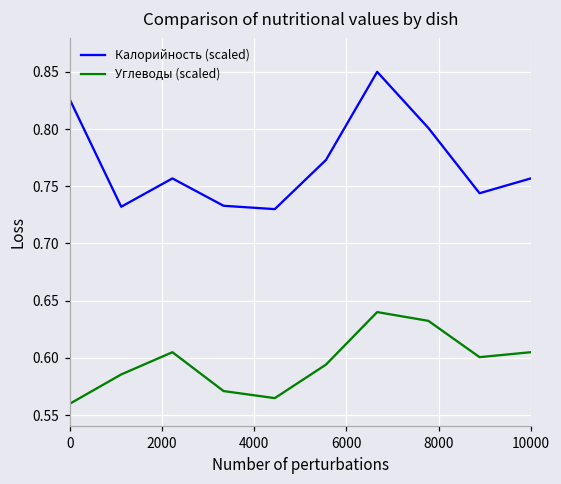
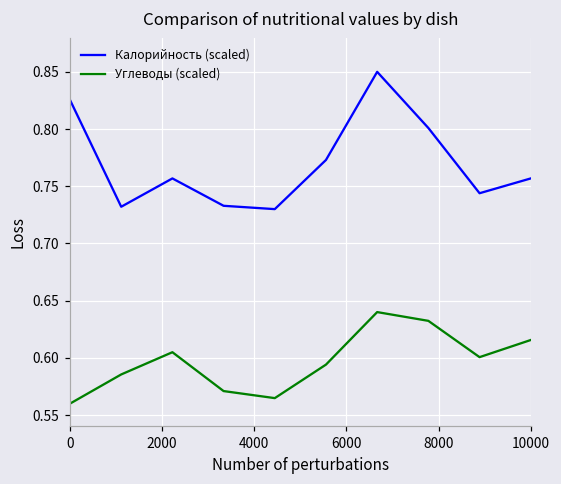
Углеводы (scaled), 10000: 0.605 -> 0.616
